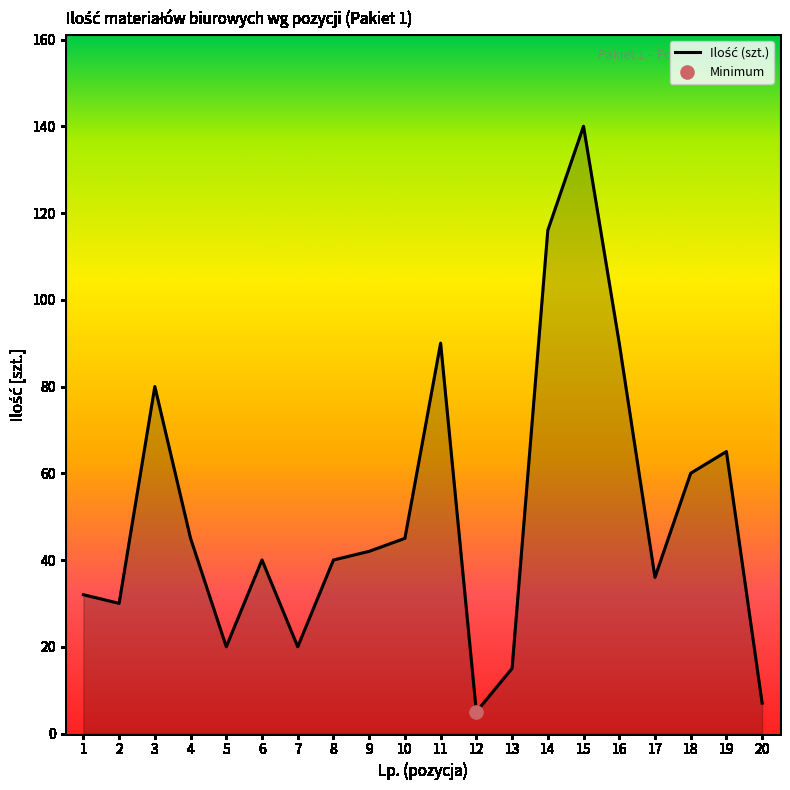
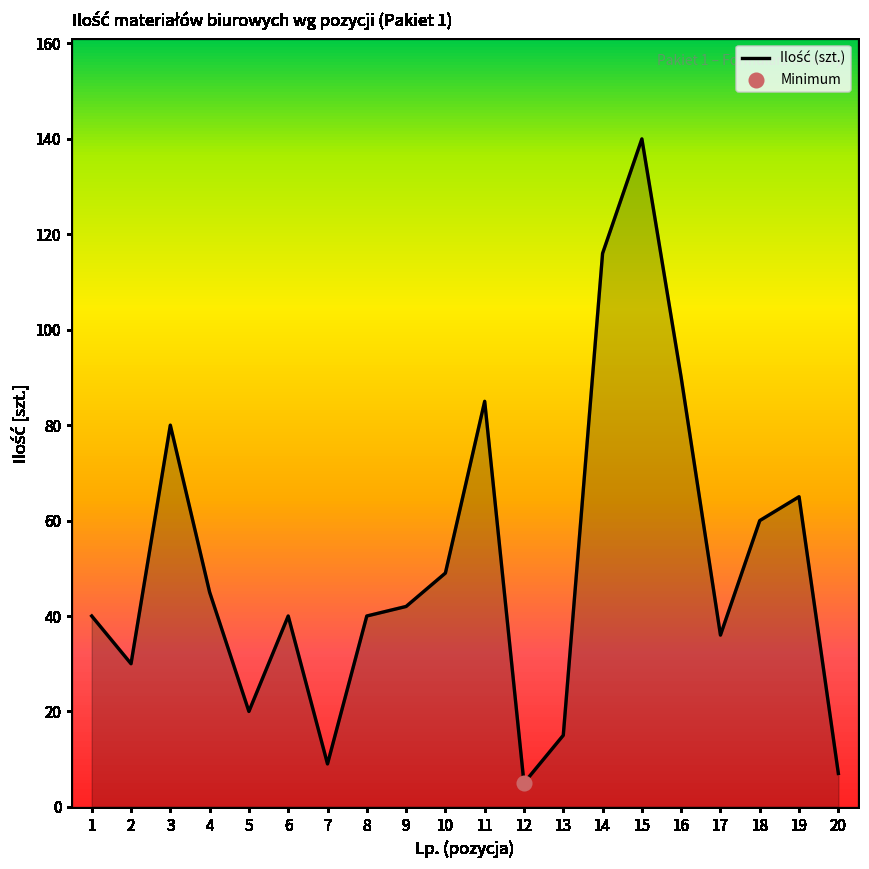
Ilość (szt.), 1: 32 -> 40
Ilość (szt.), 7: 20 -> 9
Ilość (szt.), 10: 45 -> 49
Ilość (szt.), 11: 90 -> 85
